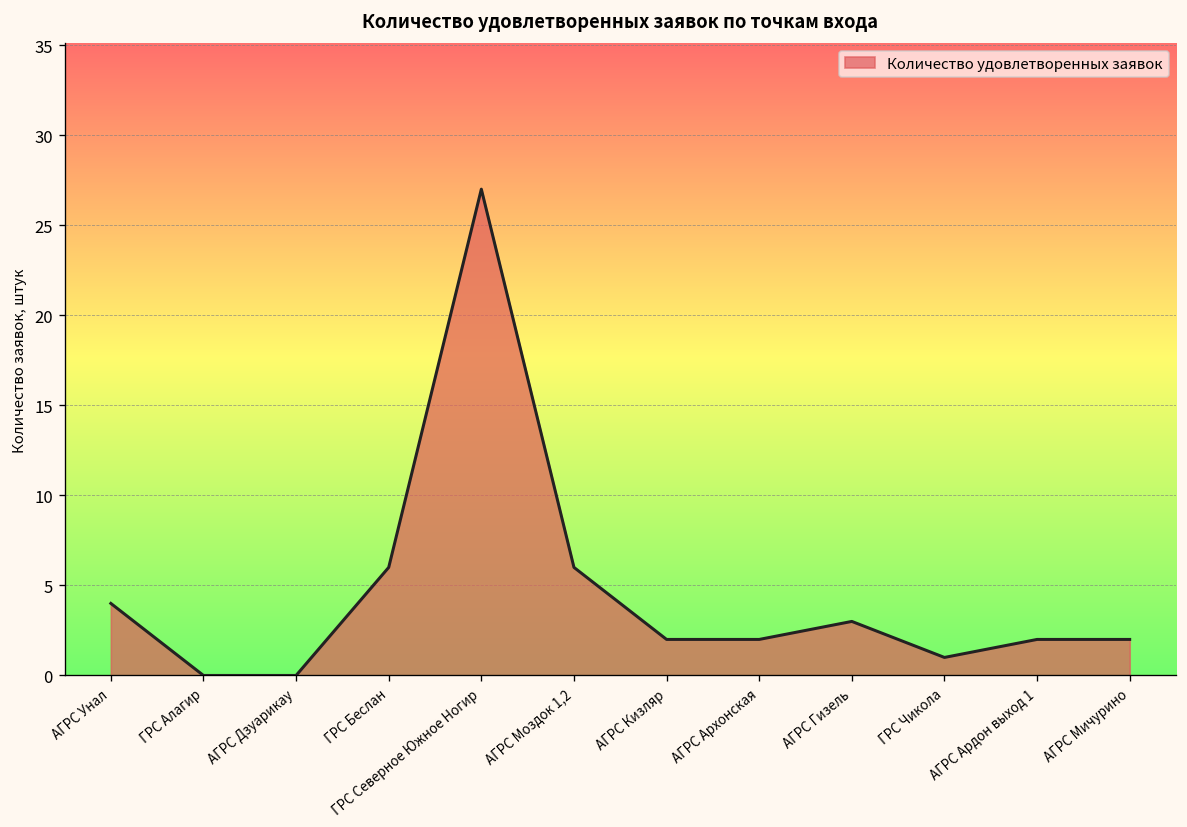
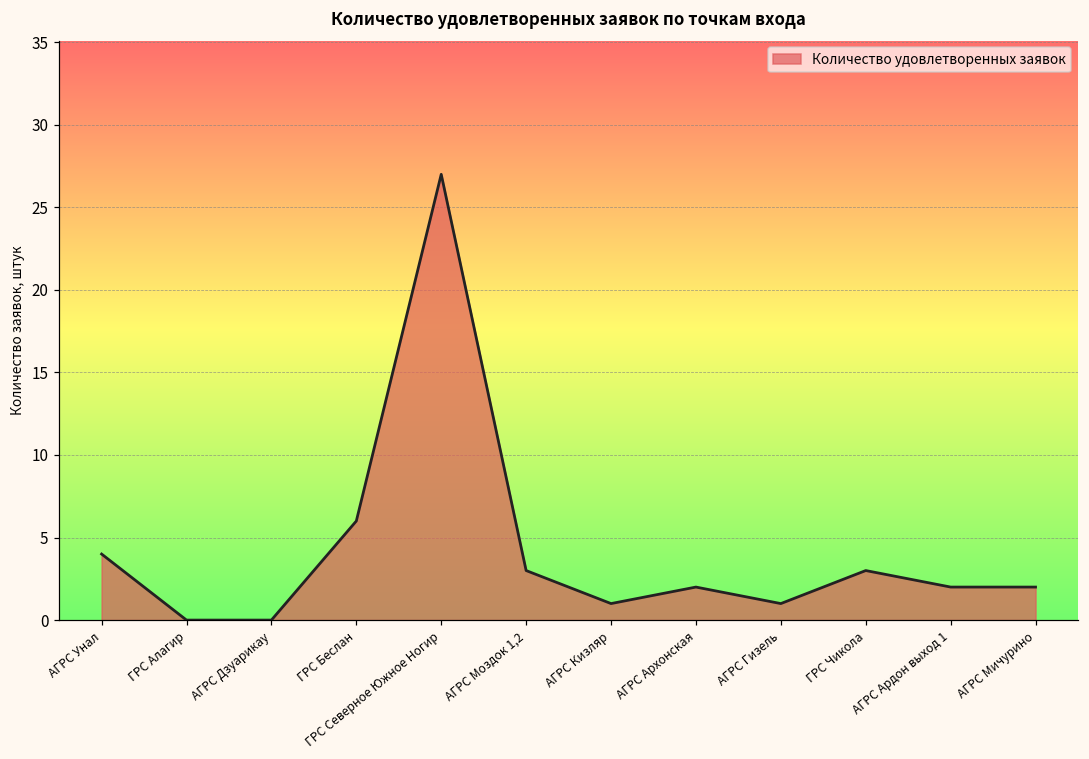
АГРС Моздок 1,2: 6 -> 3
АГРС Кизляр: 2 -> 1
АГРС Гизель: 3 -> 1
ГРС Чикола: 1 -> 3
